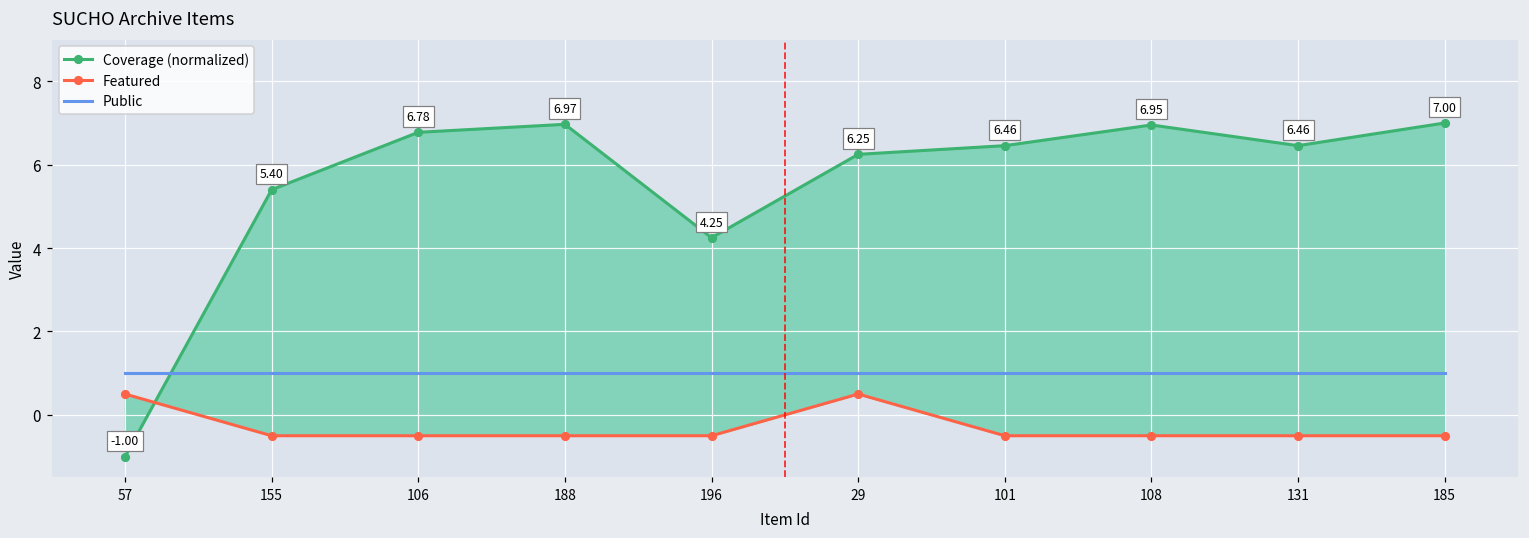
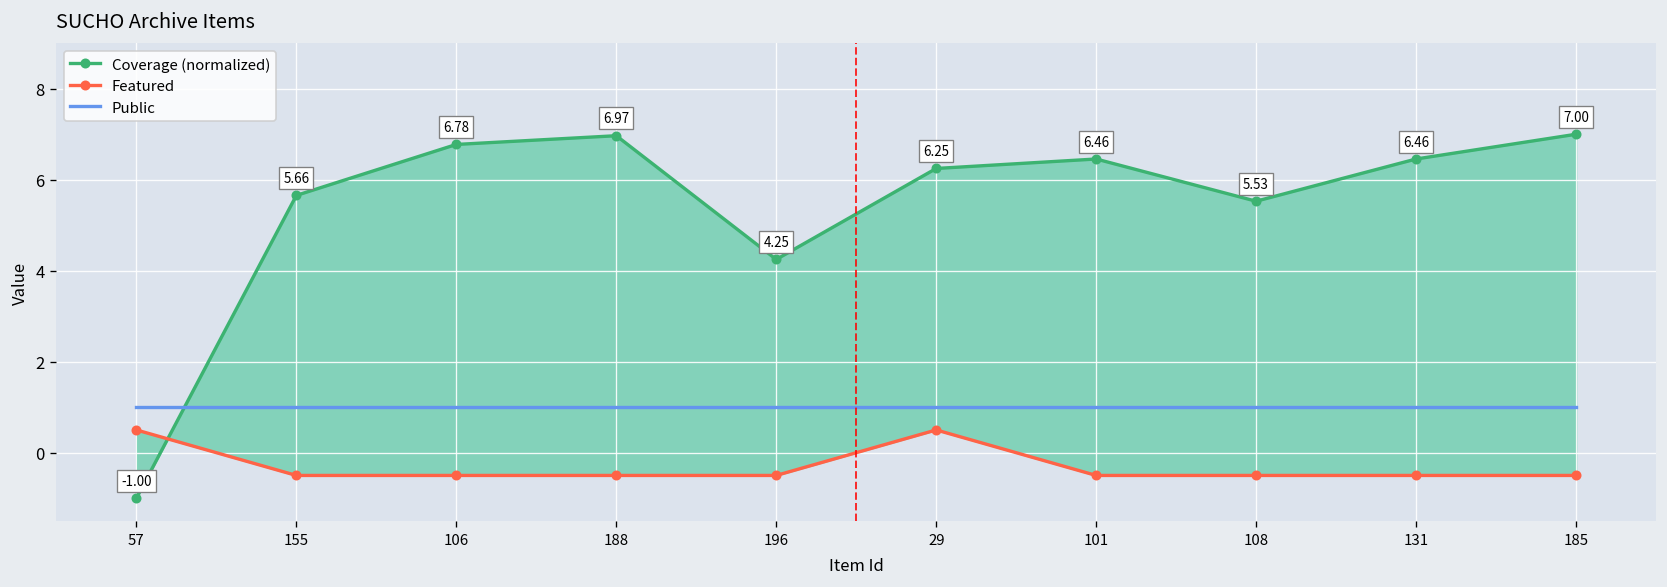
Coverage (normalized), 155: 5.40 -> 5.66
Coverage (normalized), 108: 6.95 -> 5.53
